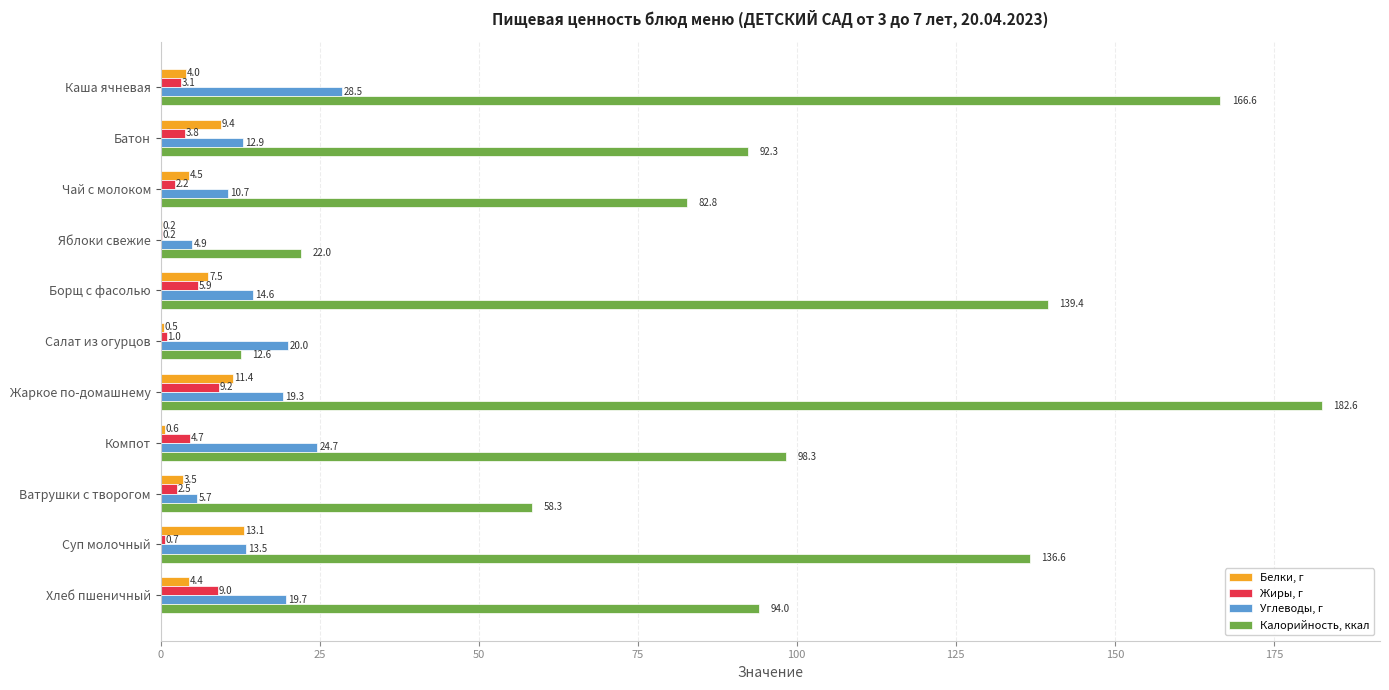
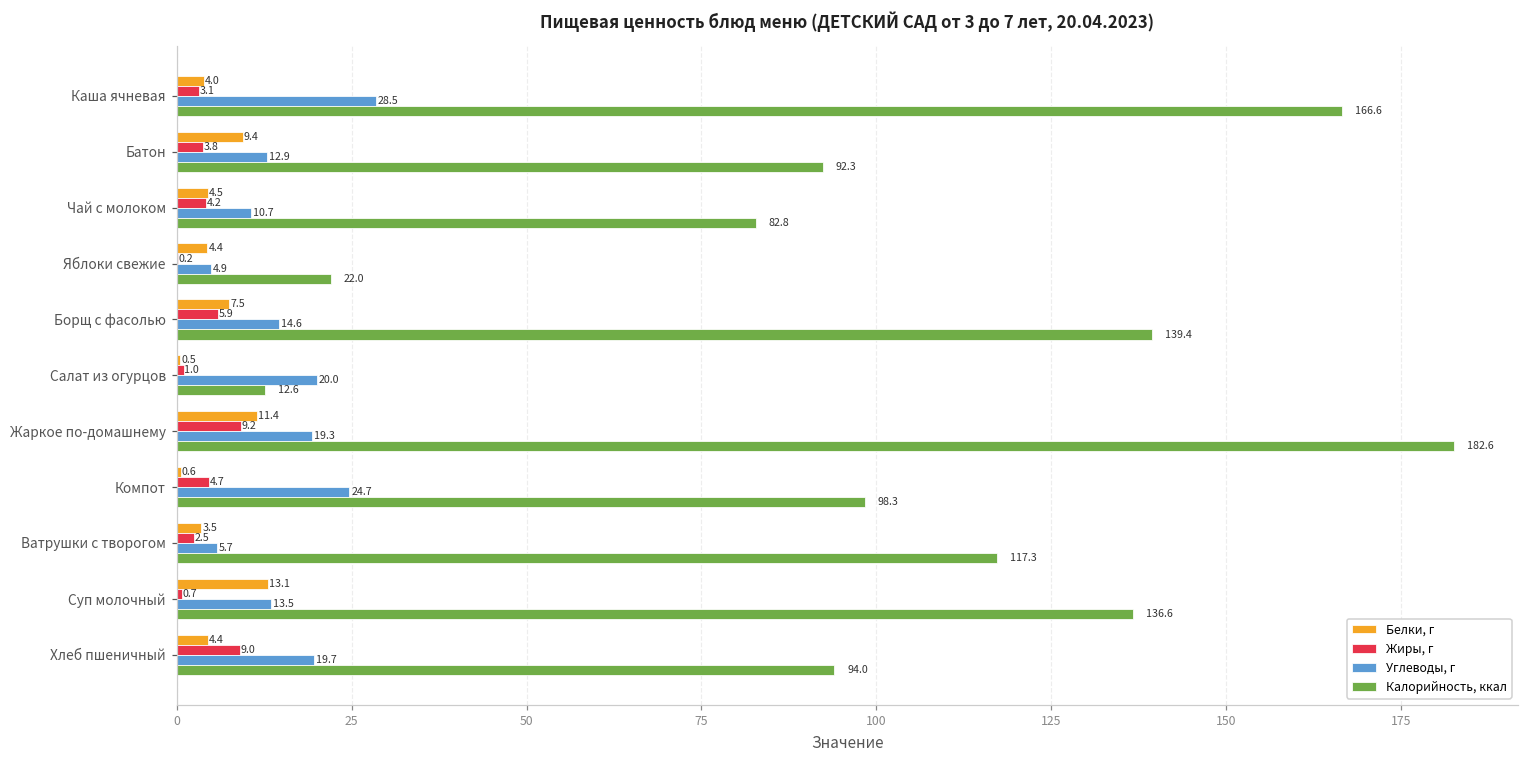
Жиры, г, Чай с молоком: 2.2 -> 4.2
Белки, г, Яблоки свежие: 0.2 -> 4.4
Калорийность, ккал, Ватрушки с творогом: 58.3 -> 117.3
